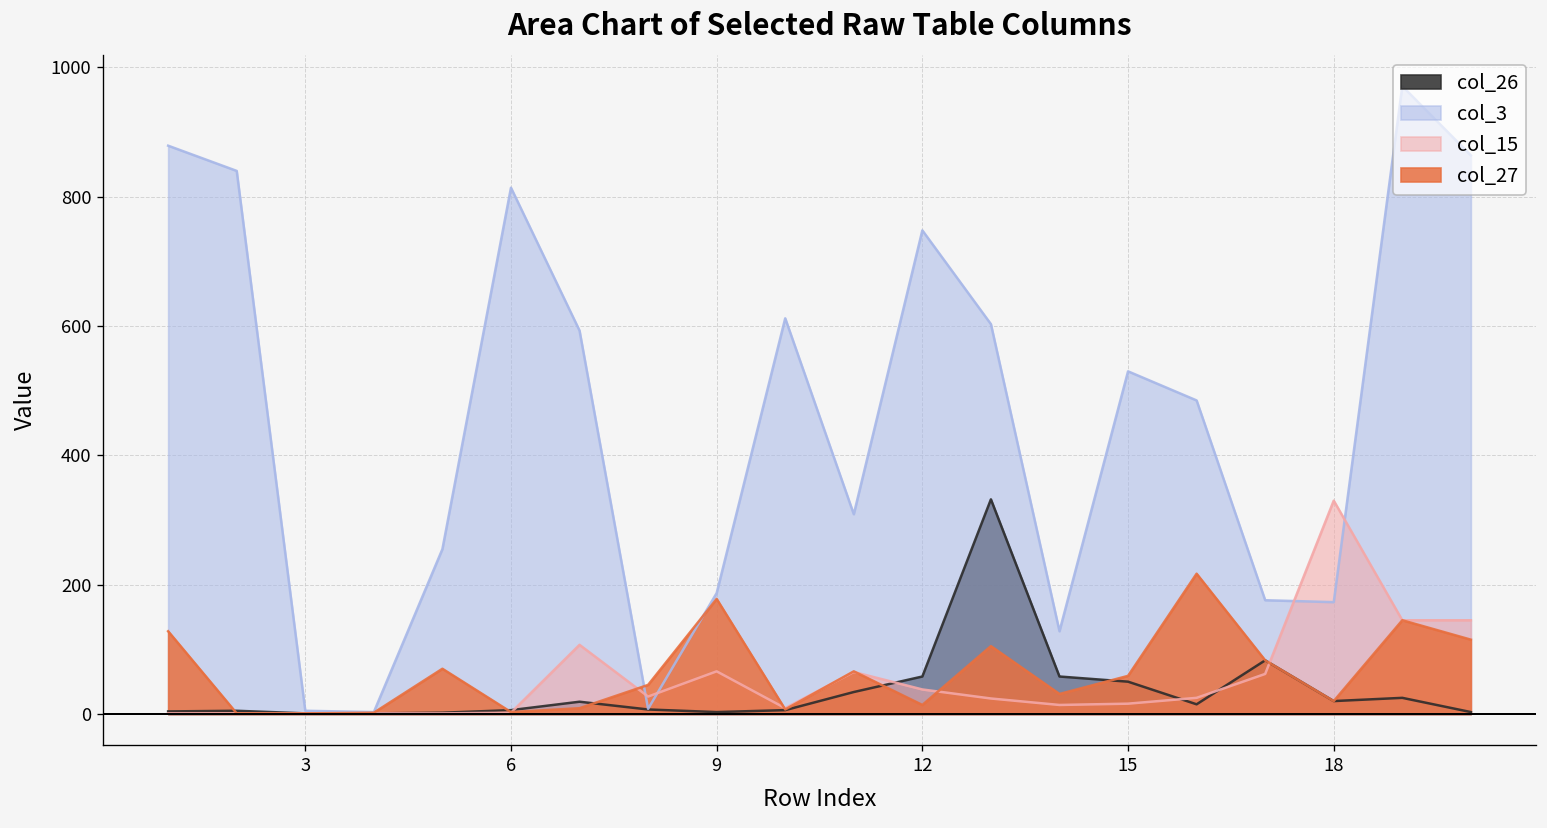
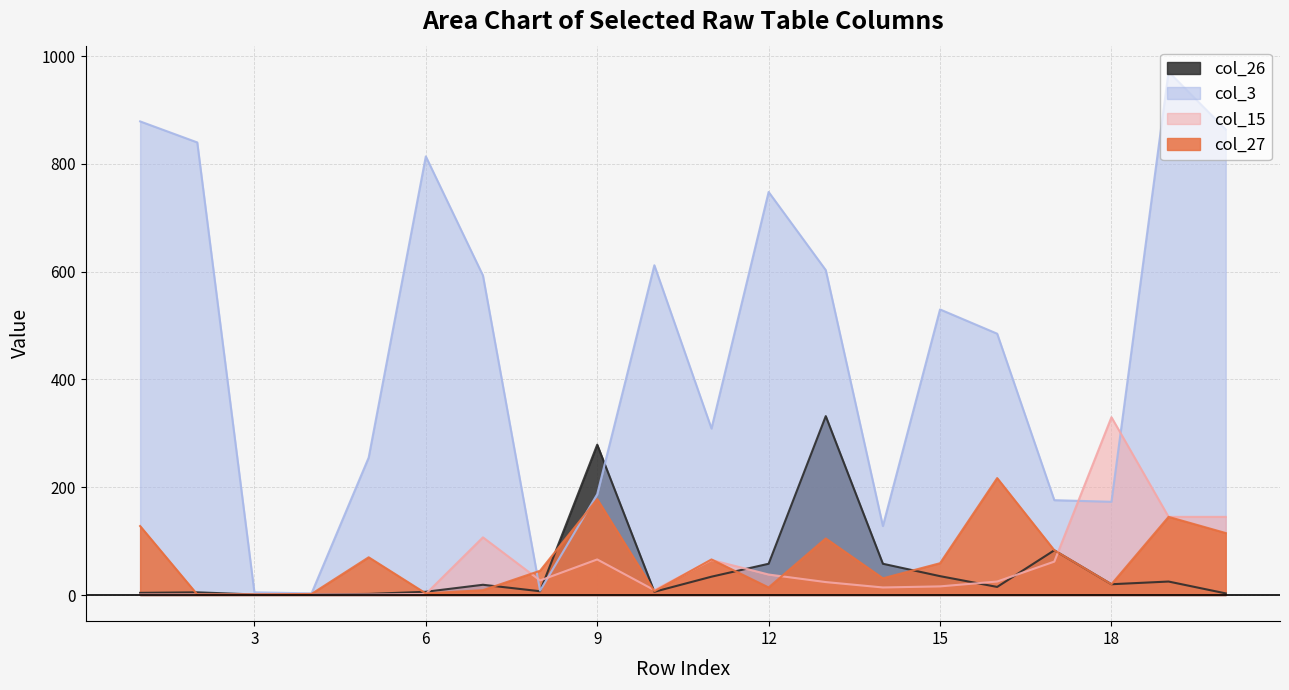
col_26, 9: 0 -> 280
col_26, 15: 50 -> 40
